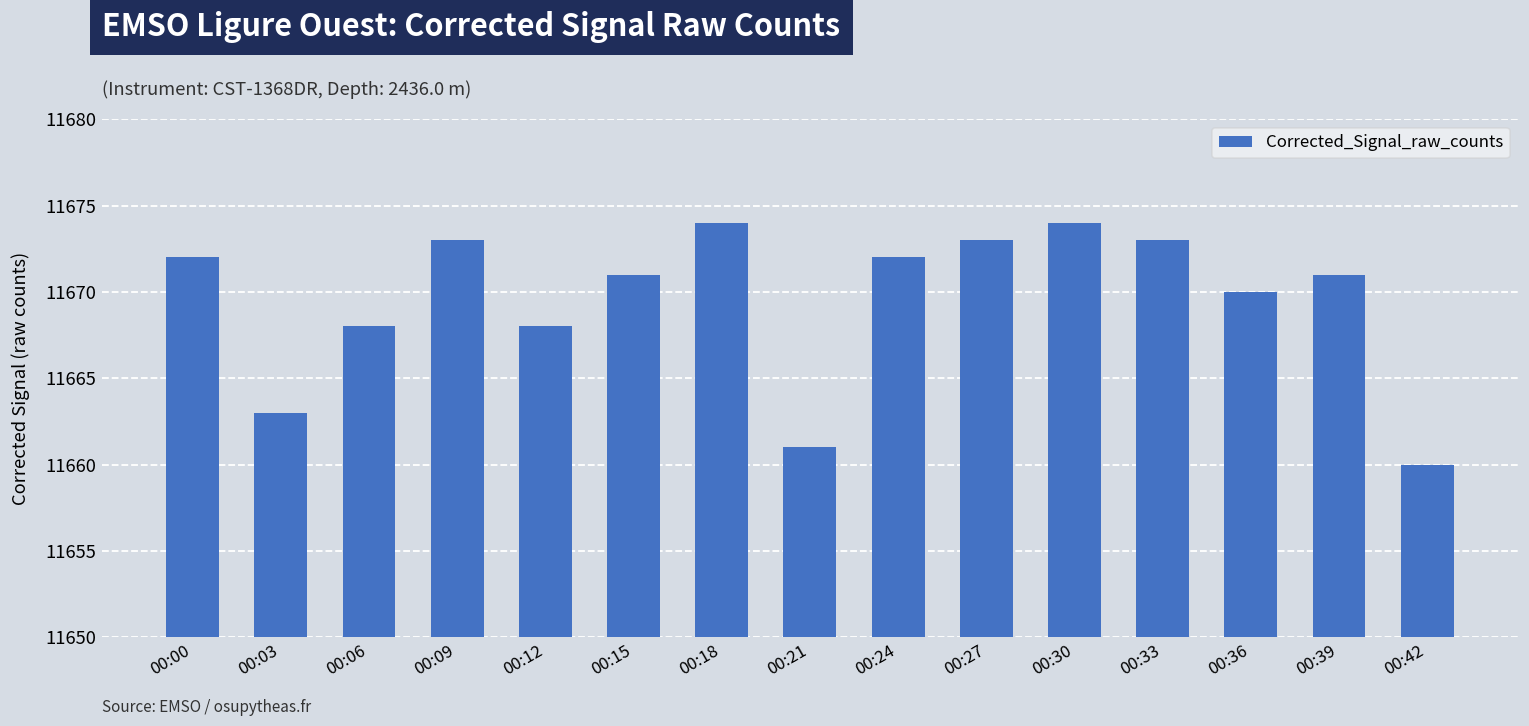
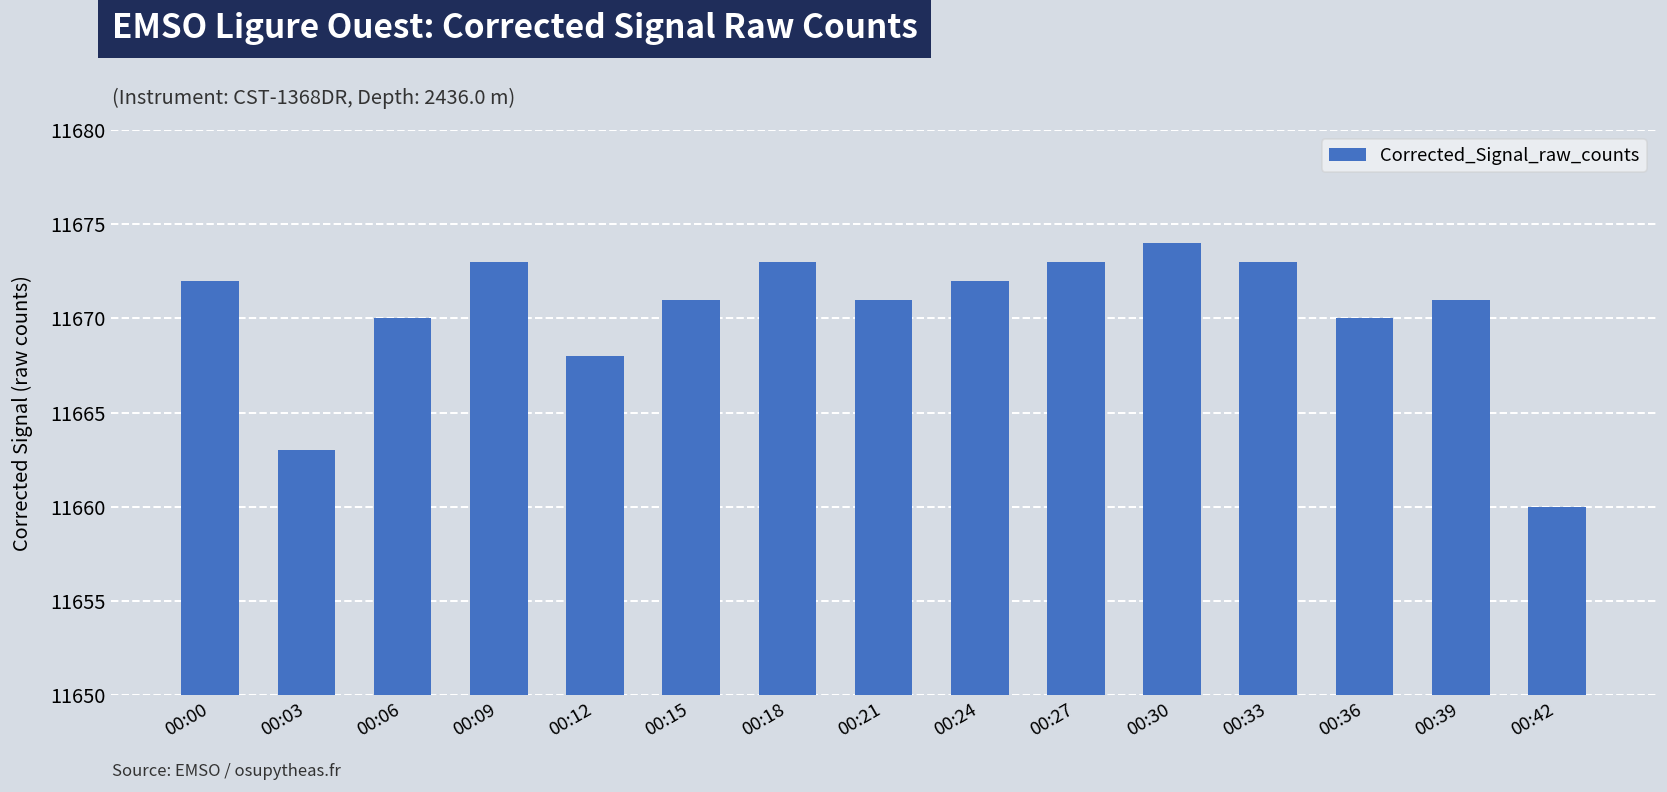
00:06: 11668 -> 11670
00:18: 11674 -> 11673
00:21: 11661 -> 11671
